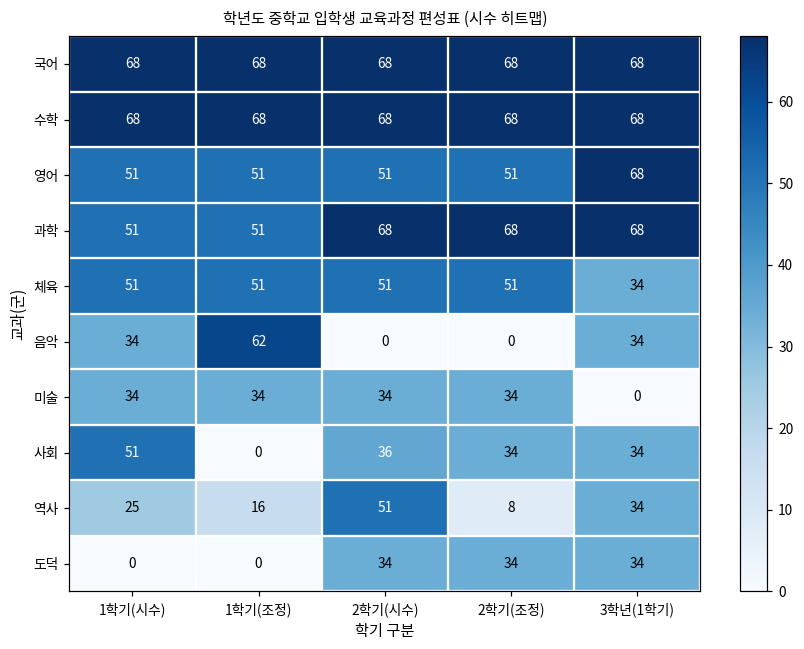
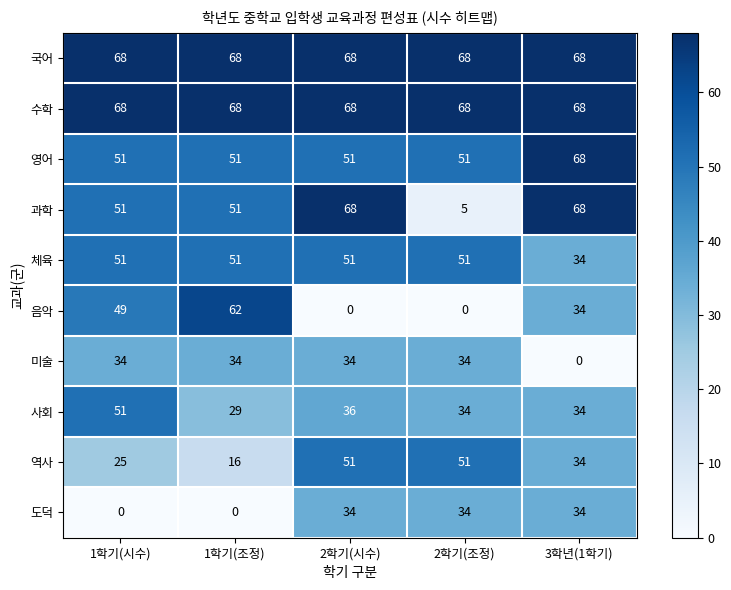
과학, 2학기(조정): 68 -> 5
음악, 1학기(시수): 34 -> 49
사회, 1학기(조정): 0 -> 29
역사, 2학기(조정): 8 -> 51
